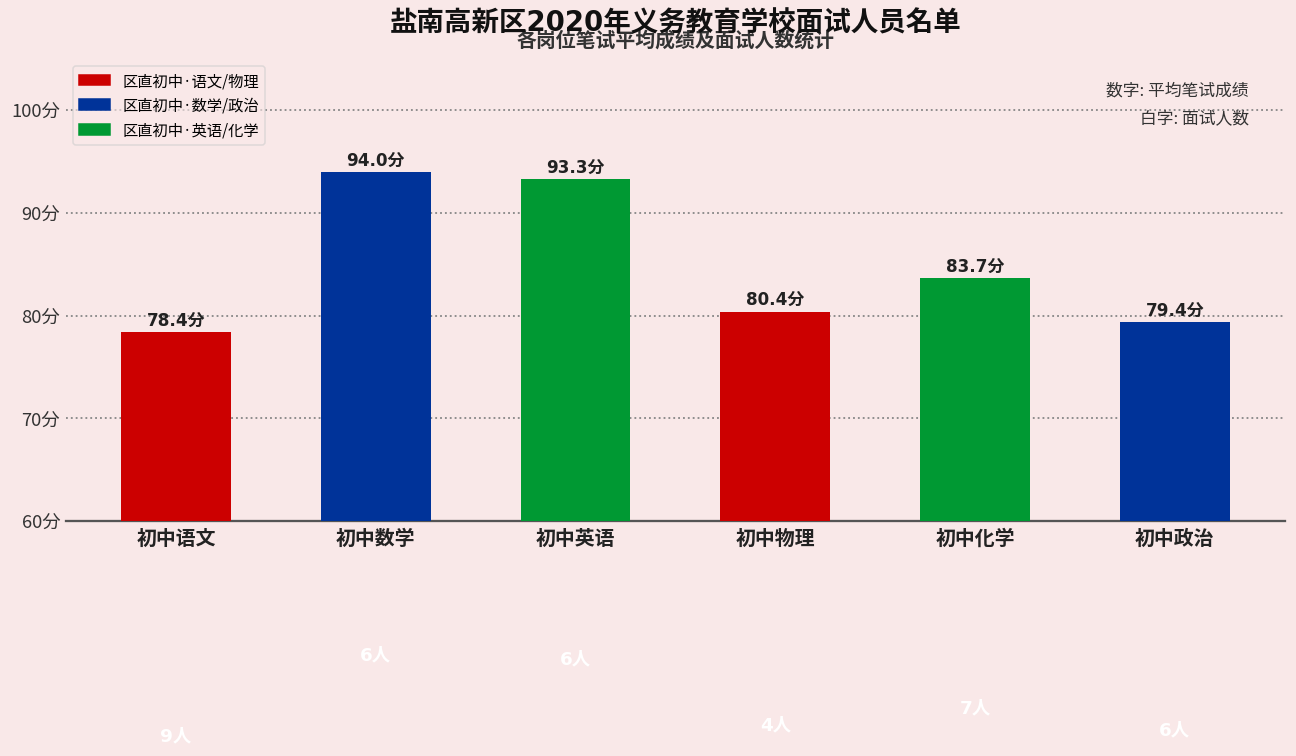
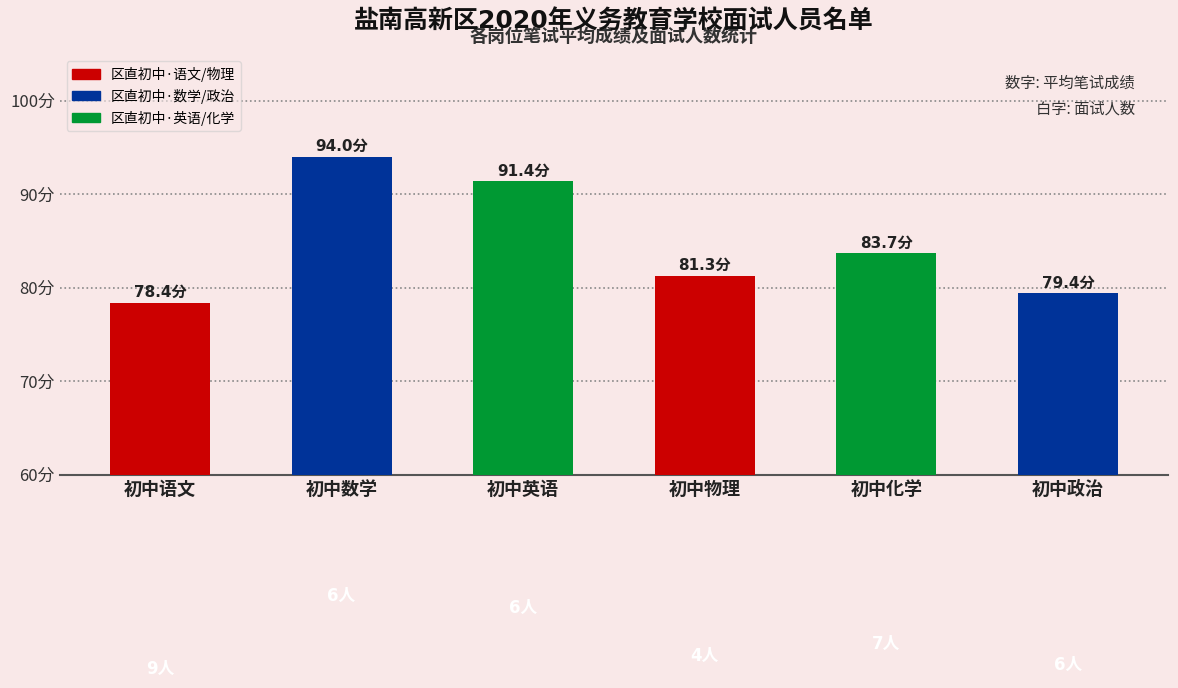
初中英语: 93.3分 -> 91.4分
初中物理: 80.4分 -> 81.3分
